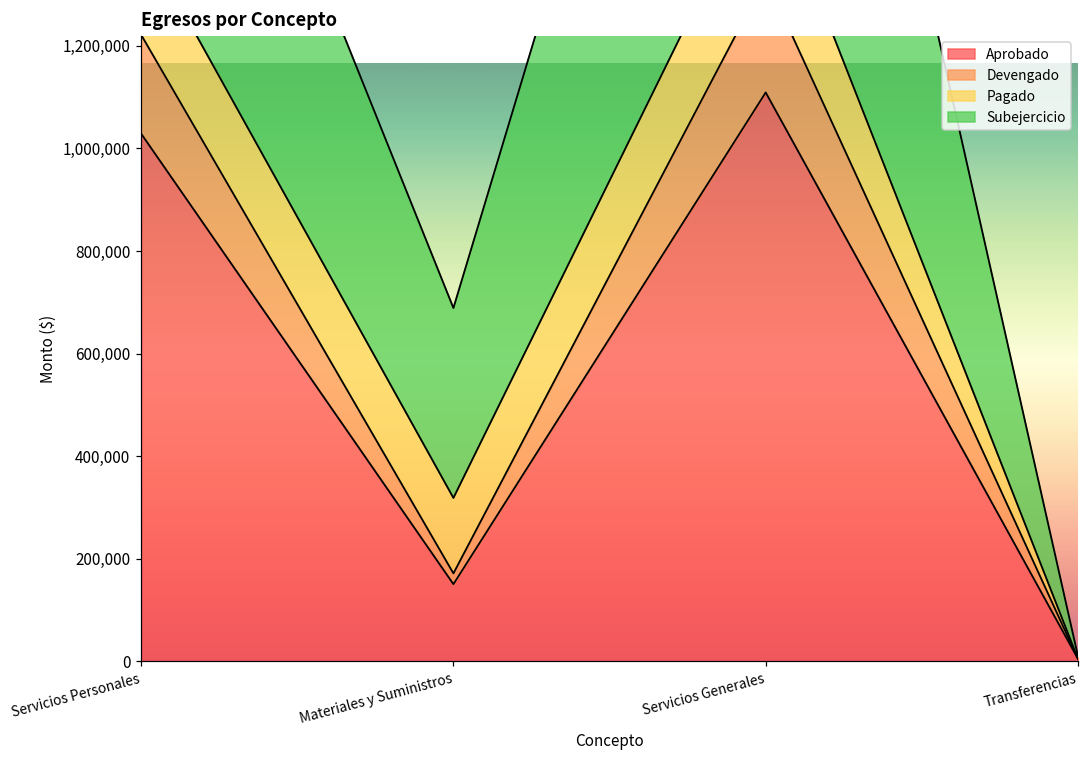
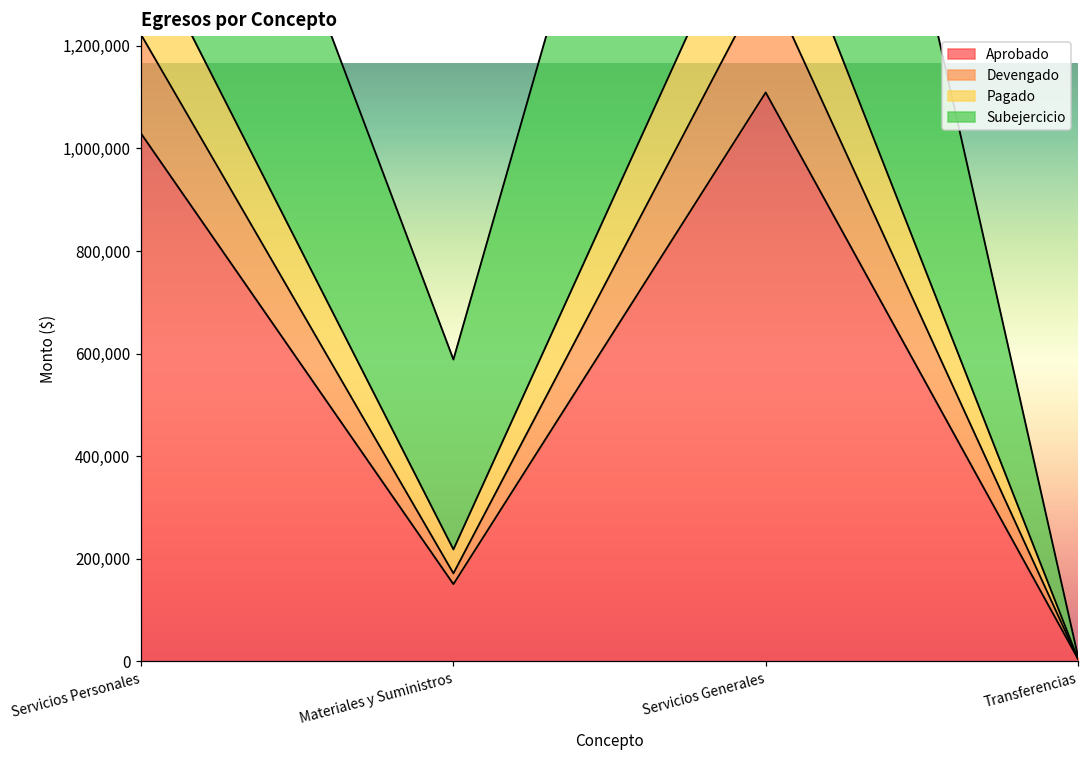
Pagado, Materiales y Suministros: 150,000 -> 50,000
